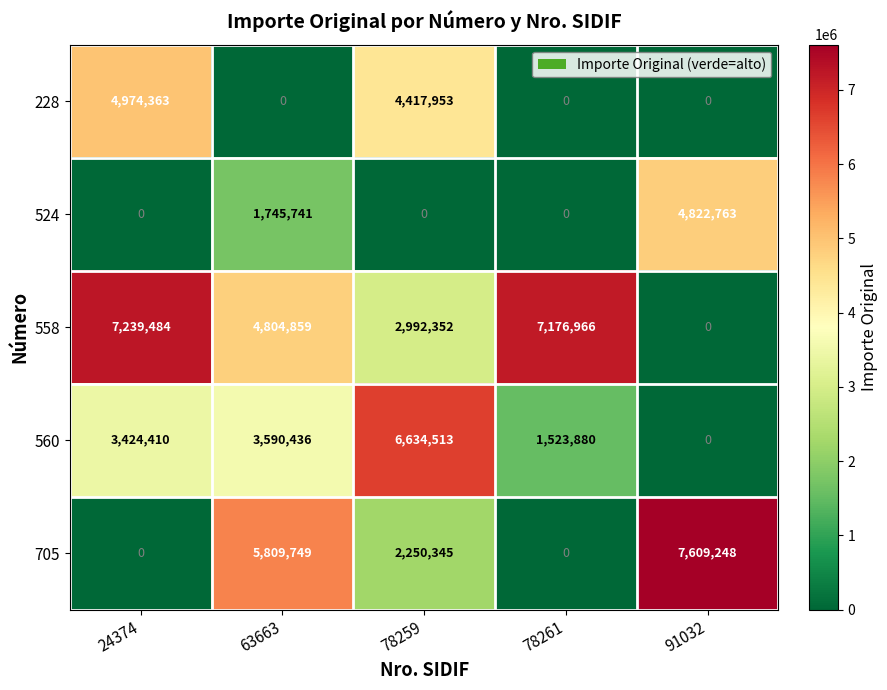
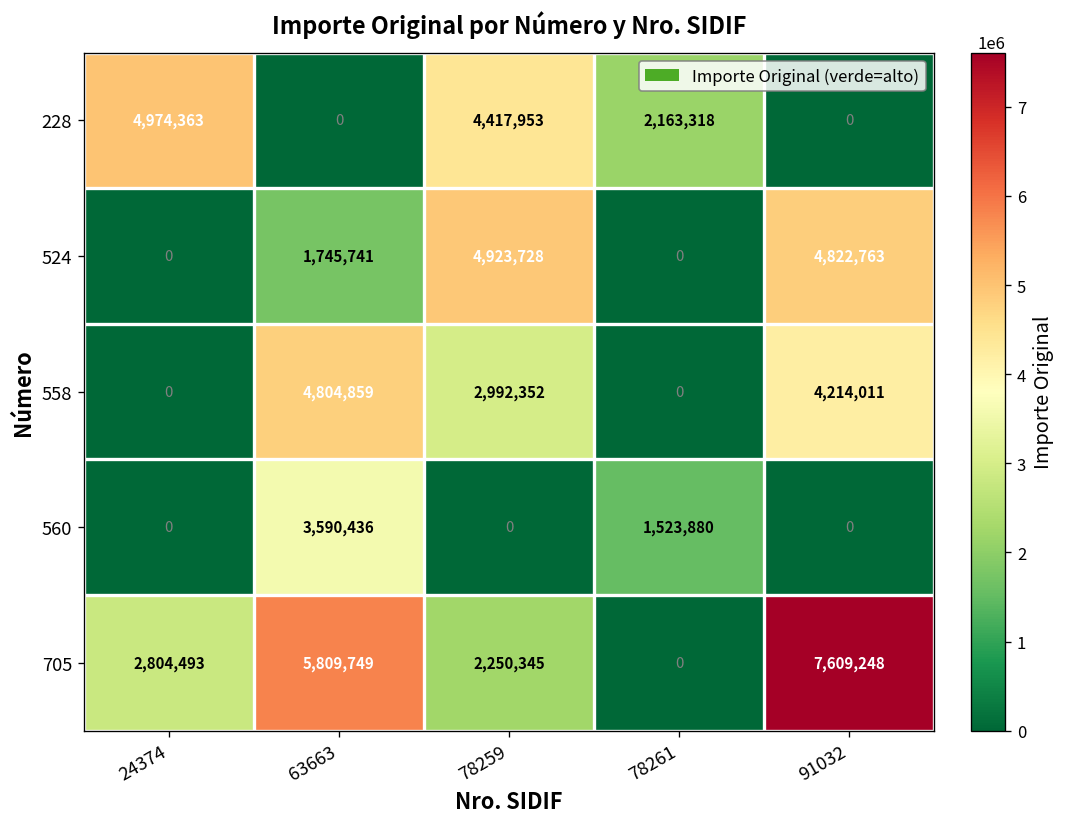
228, 78261: 0 -> 2,163,318
524, 78259: 0 -> 4,923,728
558, 24374: 7,239,484 -> 0
558, 78261: 7,176,966 -> 0
558, 91032: 0 -> 4,214,011
560, 24374: 3,424,410 -> 0
560, 78259: 6,634,513 -> 0
705, 24374: 0 -> 2,804,493
